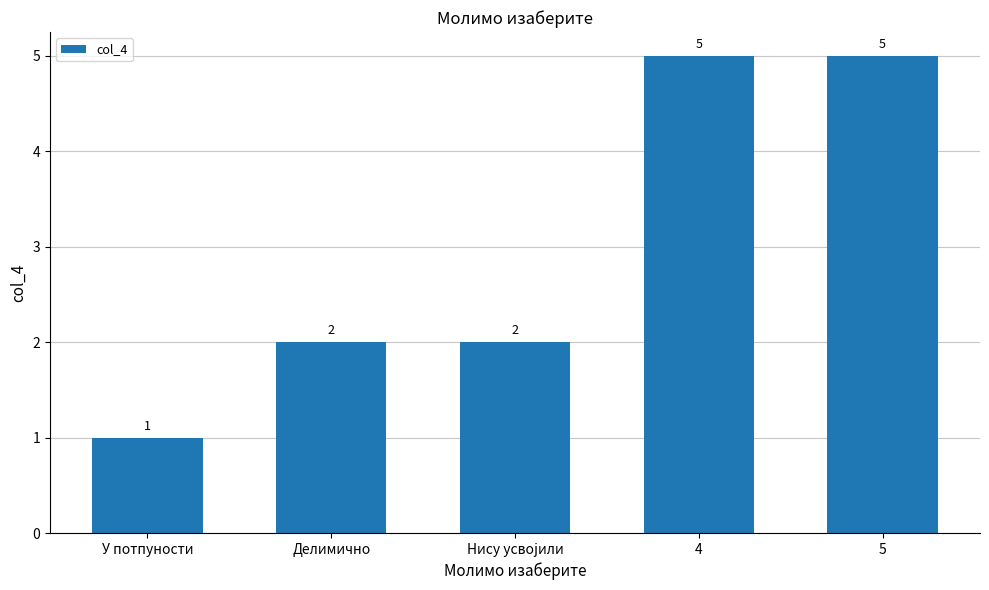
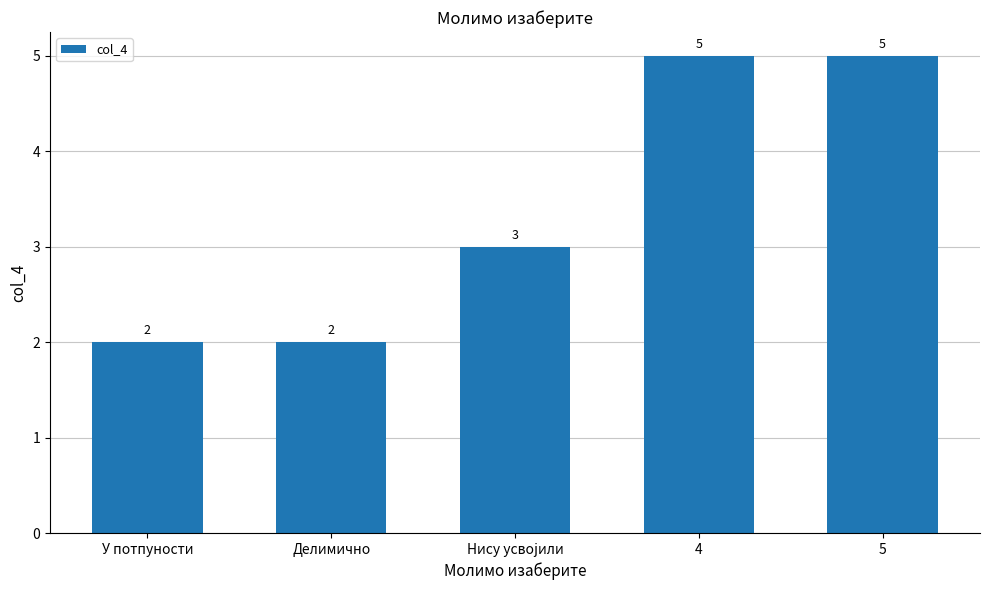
У потпуности: 1 -> 2
Нису усвојили: 2 -> 3
